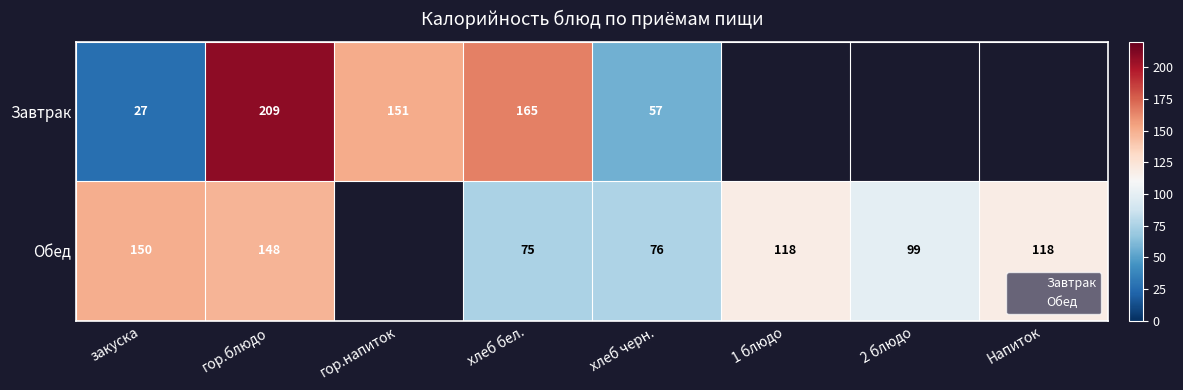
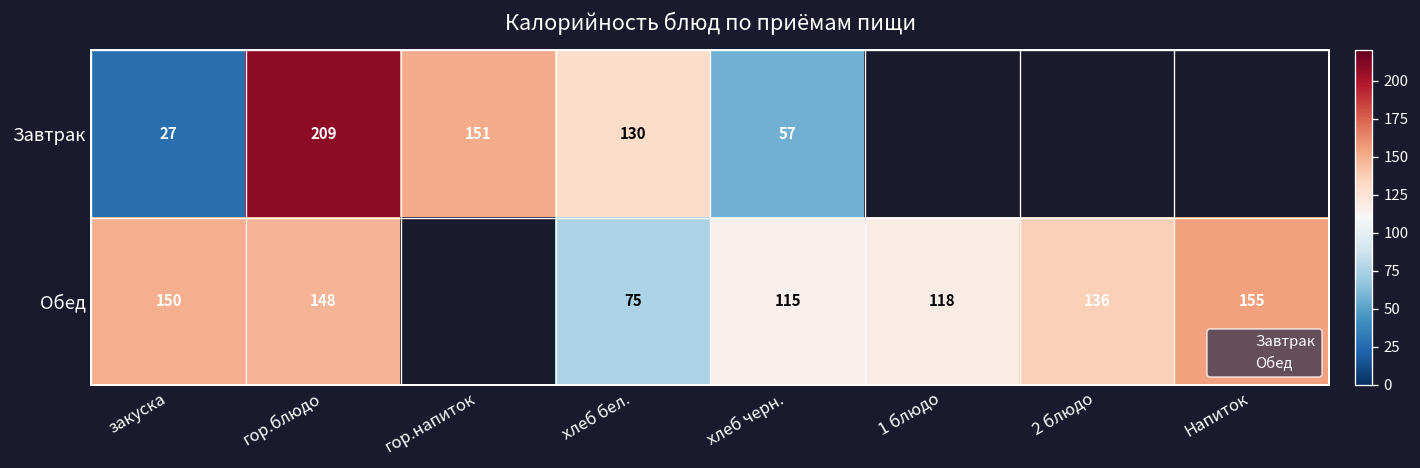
Завтрак, хлеб бел.: 165 -> 130
Обед, хлеб черн.: 76 -> 115
Обед, 2 блюдо: 99 -> 136
Обед, Напиток: 118 -> 155
